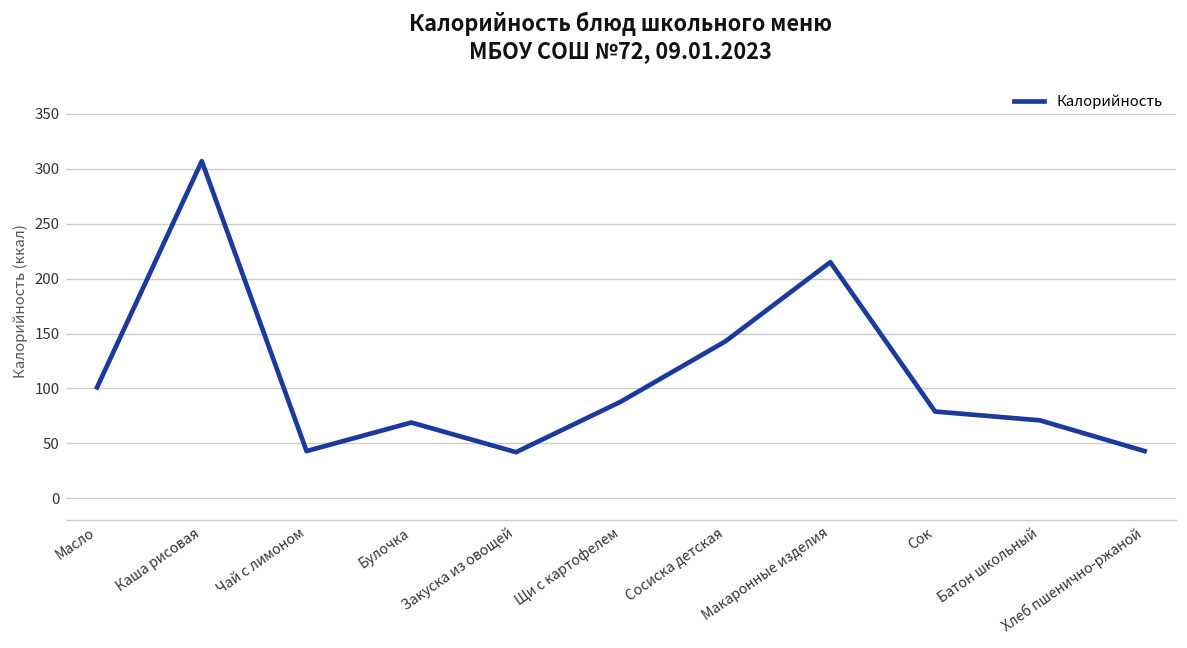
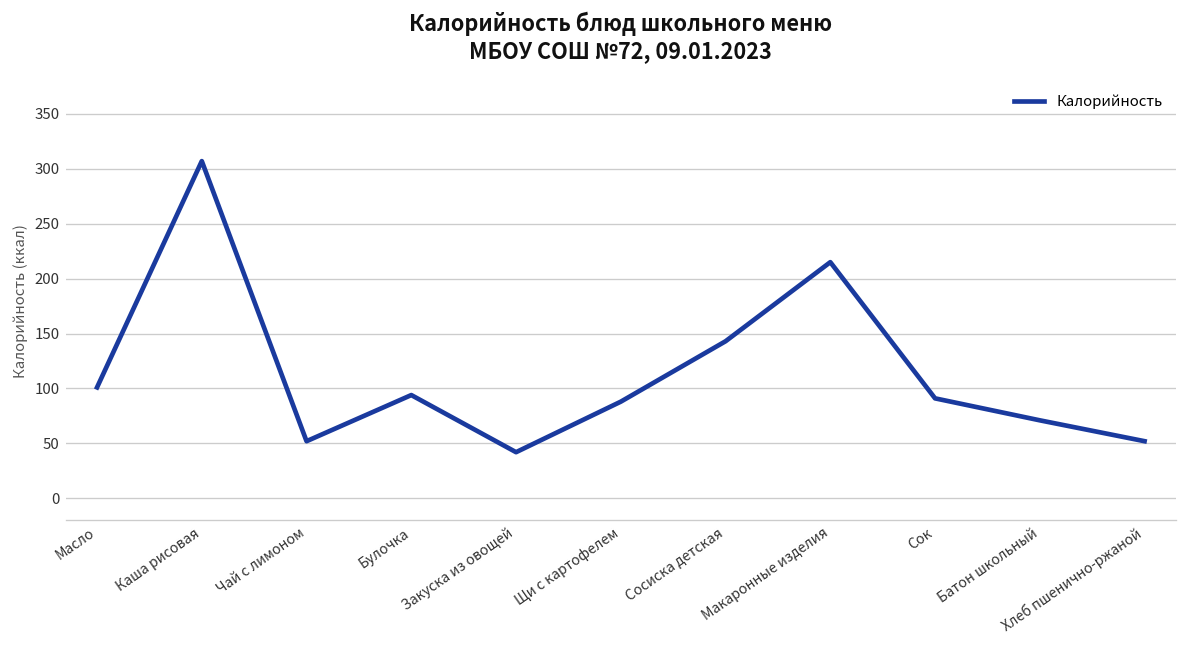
Чай с лимоном: 40 -> 50
Булочка: 70 -> 90
Сок: 80 -> 90
Хлеб пшенично-ржаной: 40 -> 50
